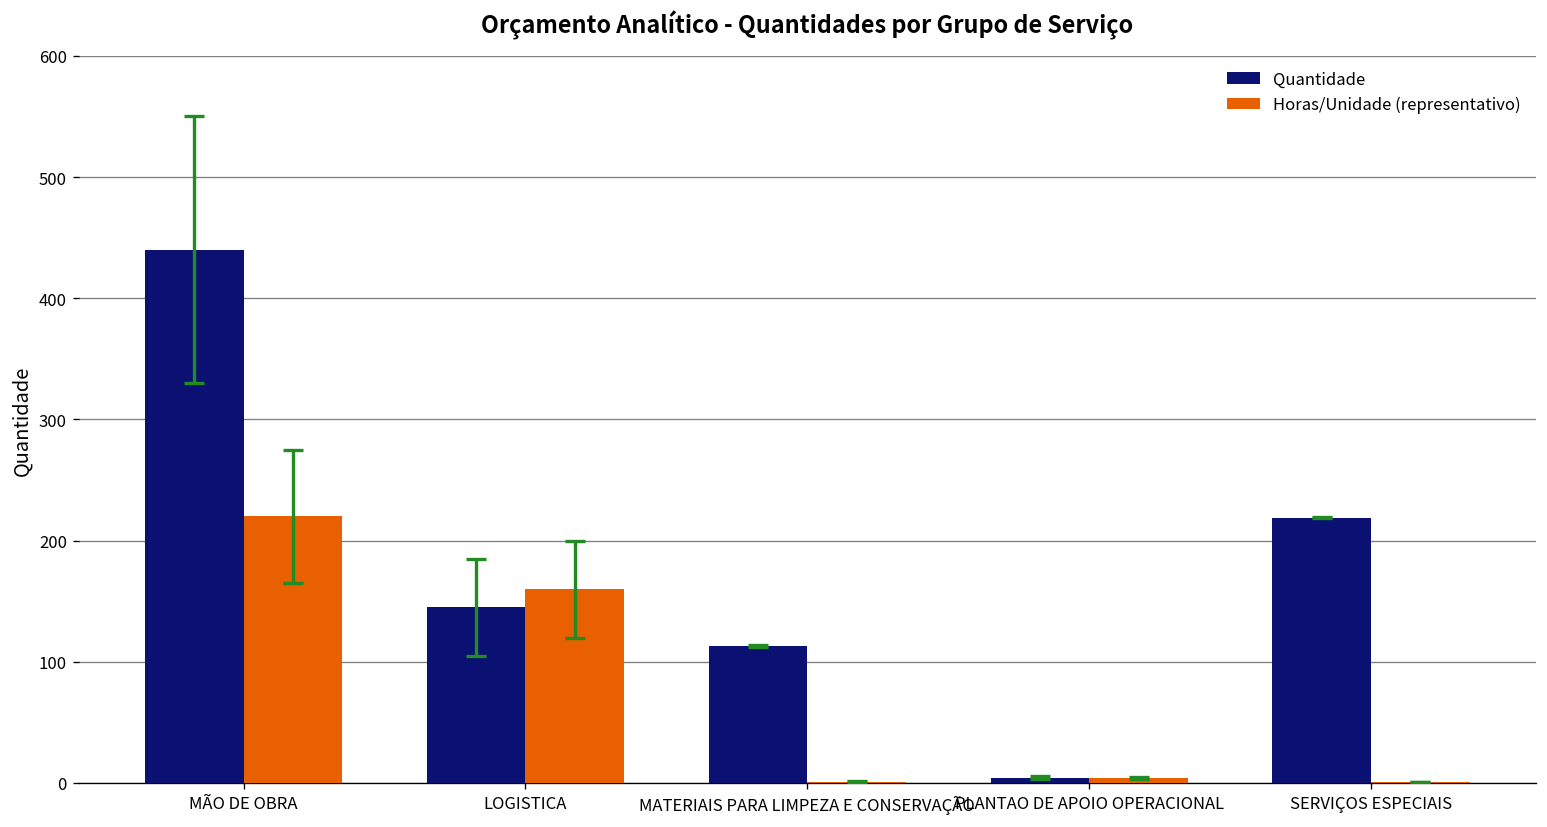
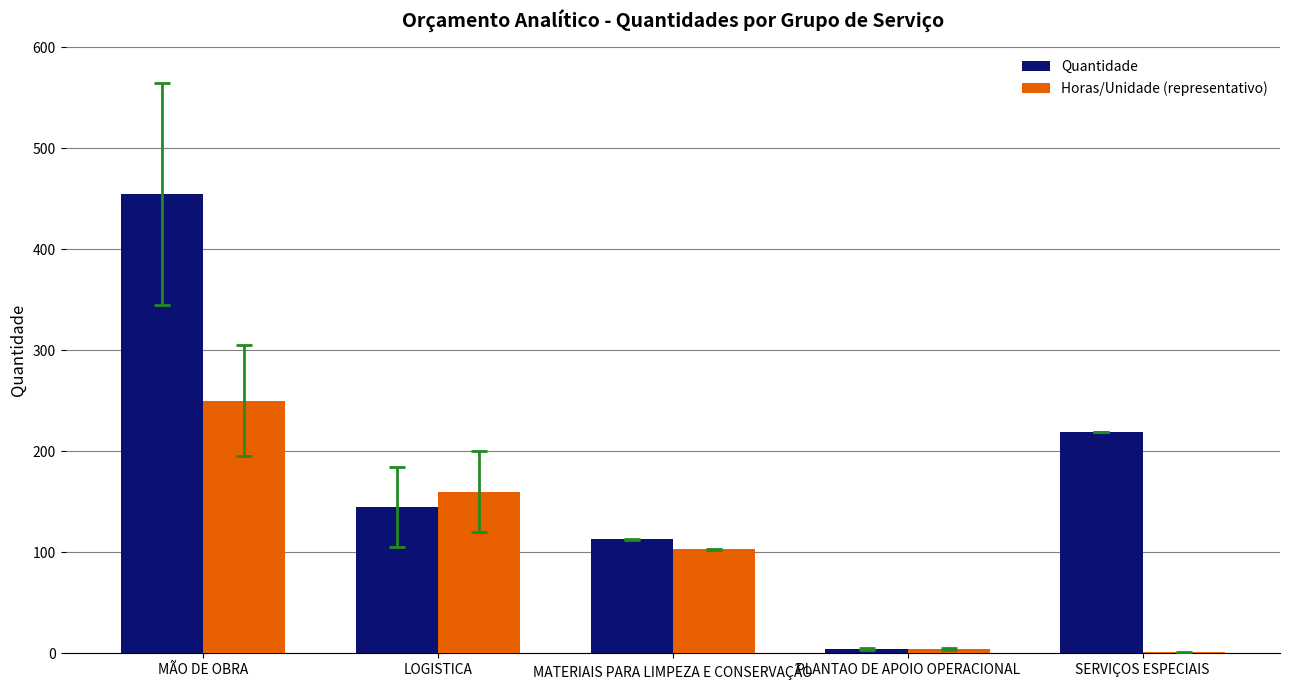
Quantidade, MÃO DE OBRA: 440 -> 455
Horas/Unidade (representativo), MÃO DE OBRA: 220 -> 250
Horas/Unidade (representativo), MATERIAIS PARA LIMPEZA E CONSERVAÇÃO: 1 -> 103
